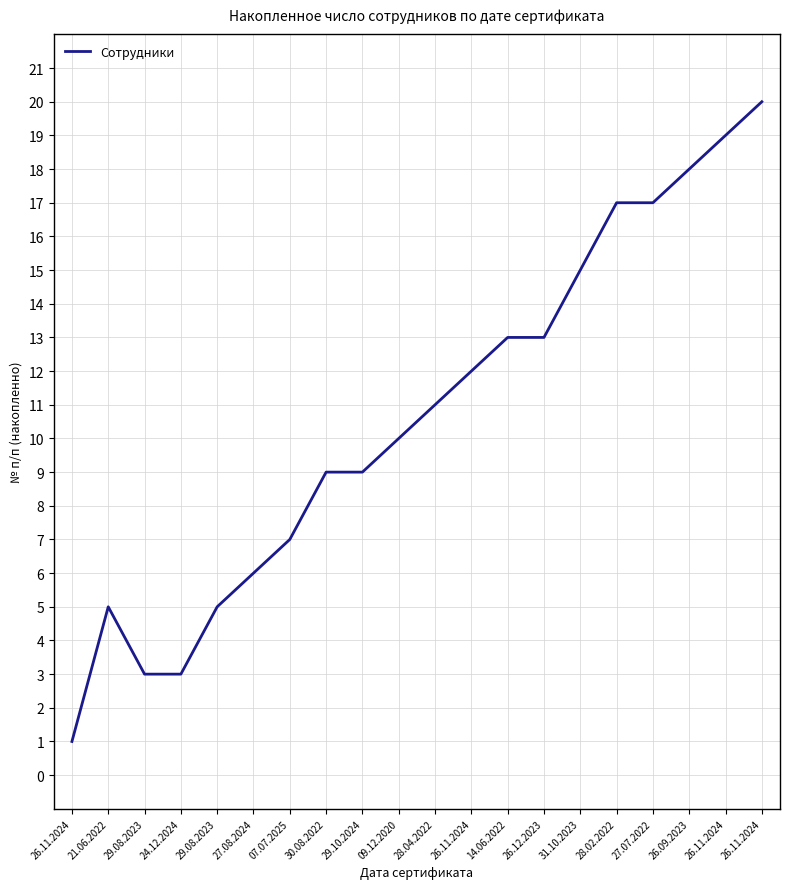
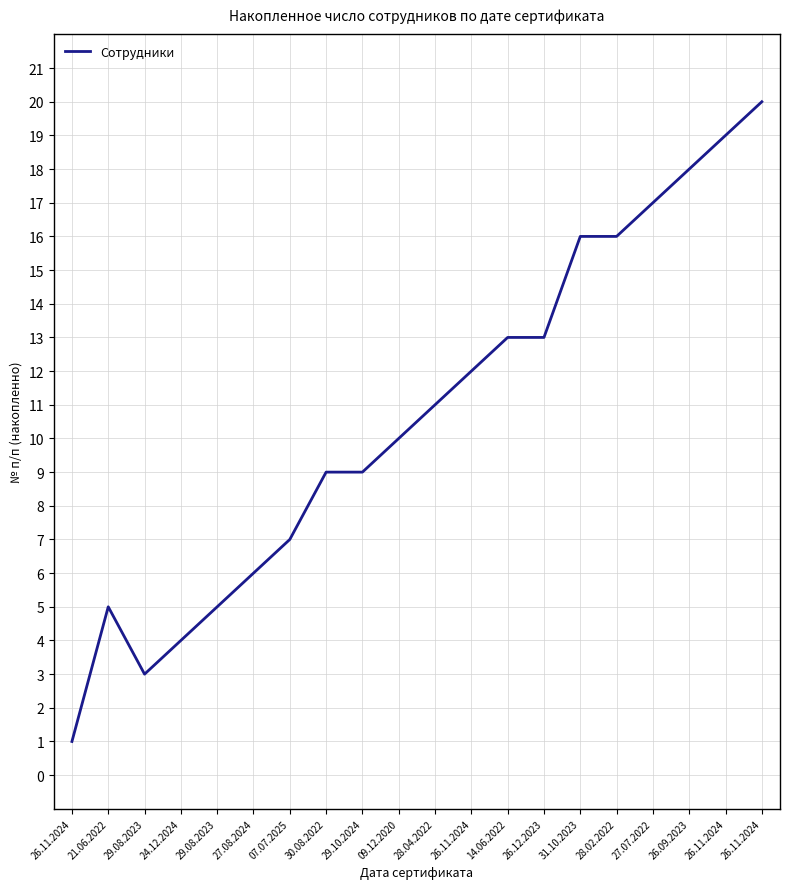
24.12.2024: 3 -> 4
31.10.2023: 15 -> 16
28.02.2022: 17 -> 16
